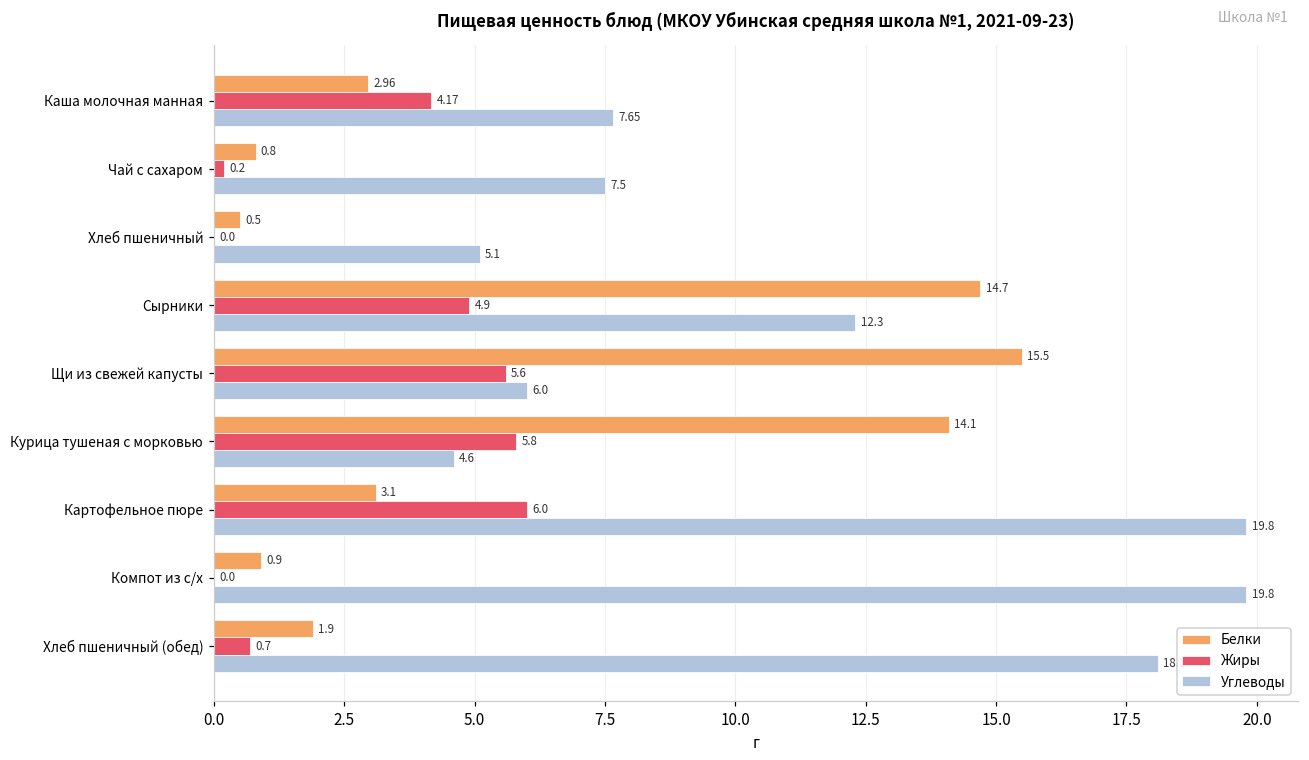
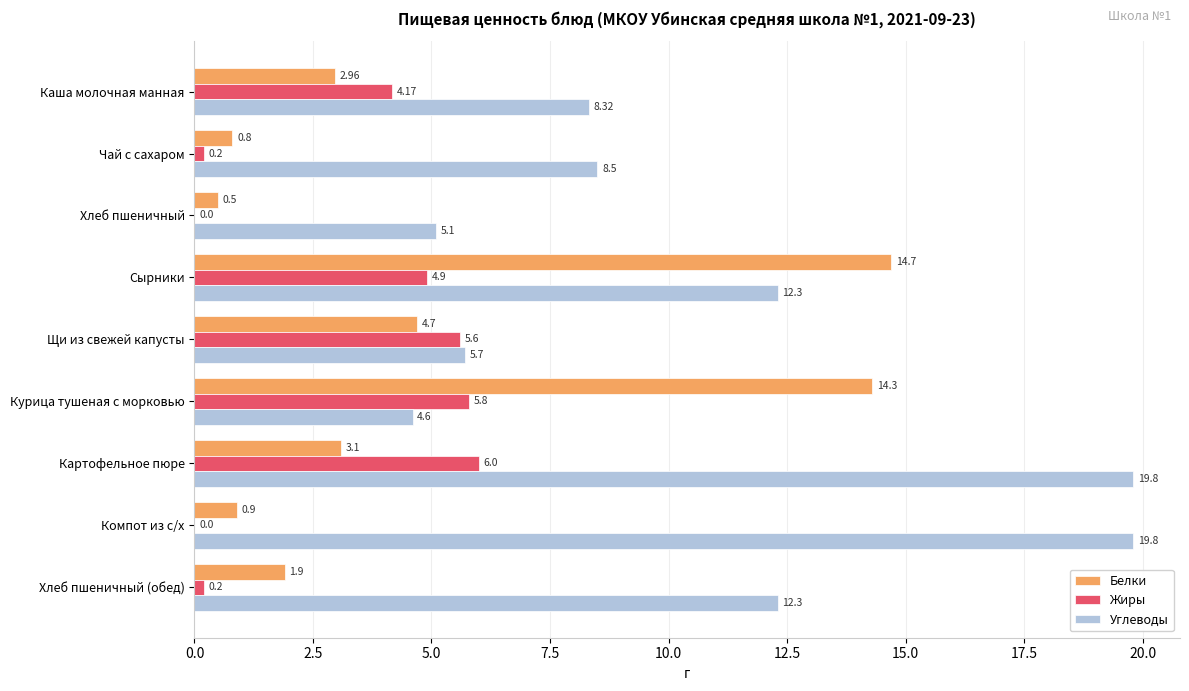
Углеводы, Каша молочная манная: 7.65 -> 8.32
Углеводы, Чай с сахаром: 7.5 -> 8.5
Белки, Щи из свежей капусты: 15.5 -> 4.7
Углеводы, Щи из свежей капусты: 6.0 -> 5.7
Белки, Курица тушеная с морковью: 14.1 -> 14.3
Жиры, Хлеб пшеничный (обед): 0.7 -> 0.2
Углеводы, Хлеб пшеничный (обед): 18.1 -> 12.3
